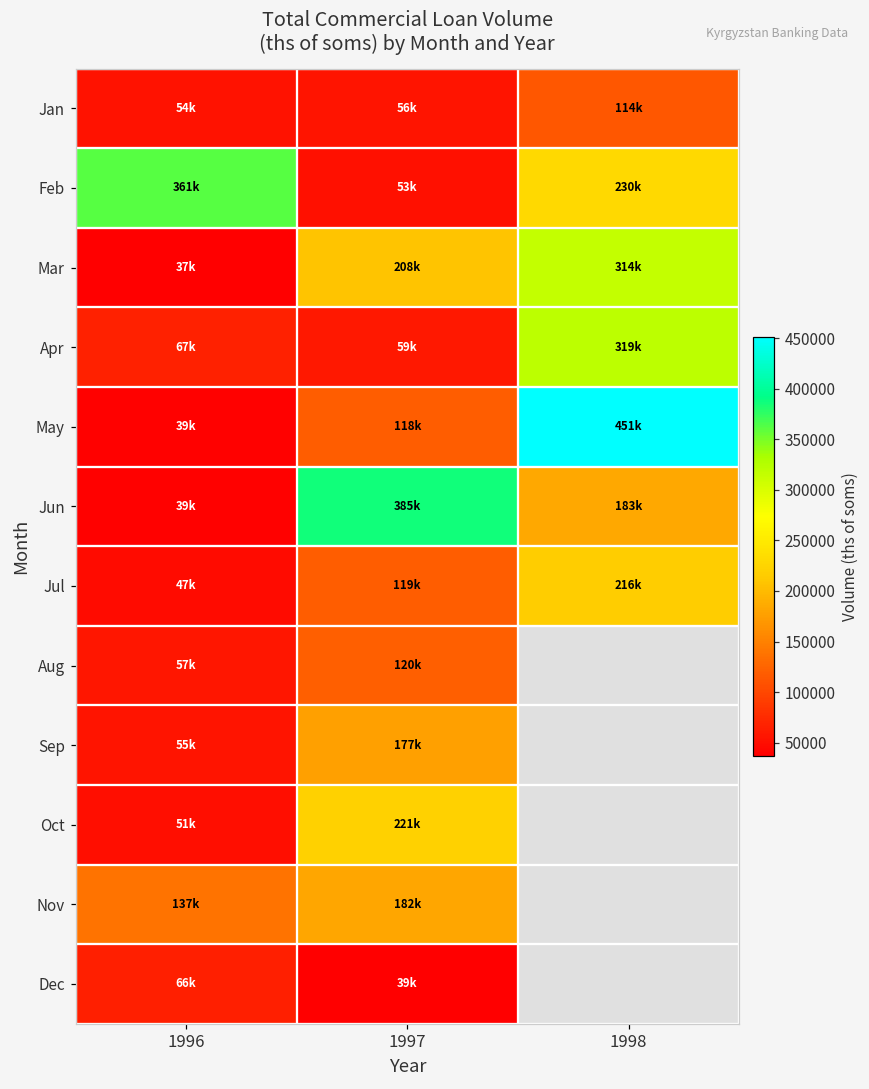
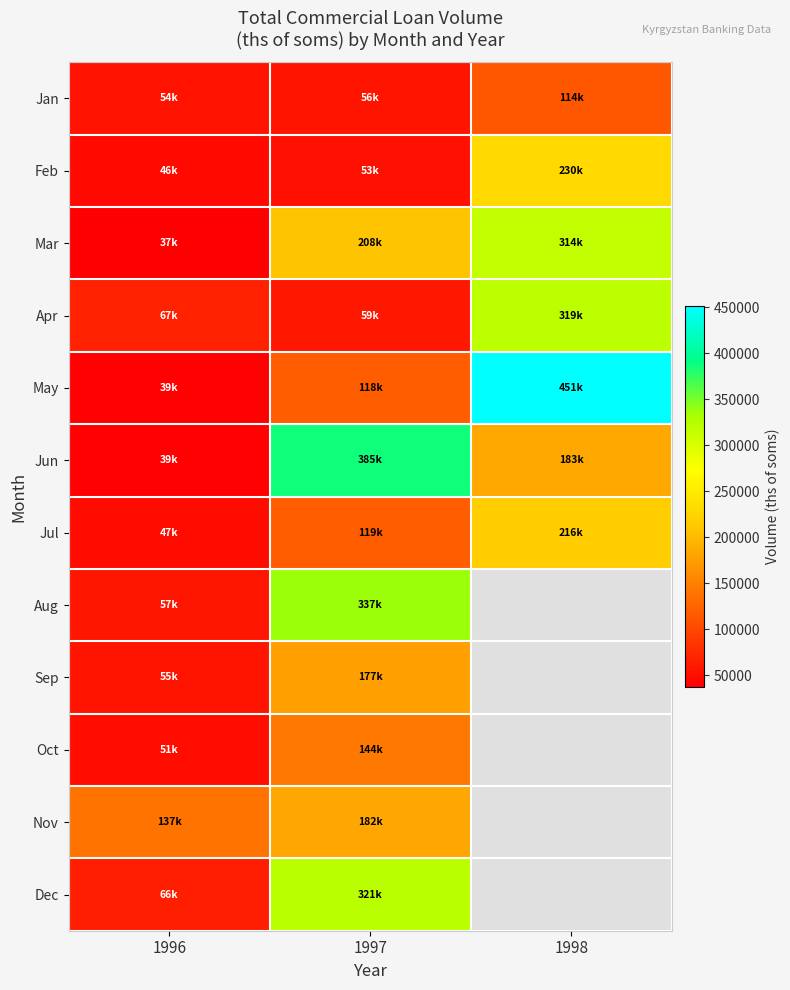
Feb, 1996: 361k -> 46k
Aug, 1997: 120k -> 337k
Oct, 1997: 221k -> 144k
Dec, 1997: 39k -> 321k
